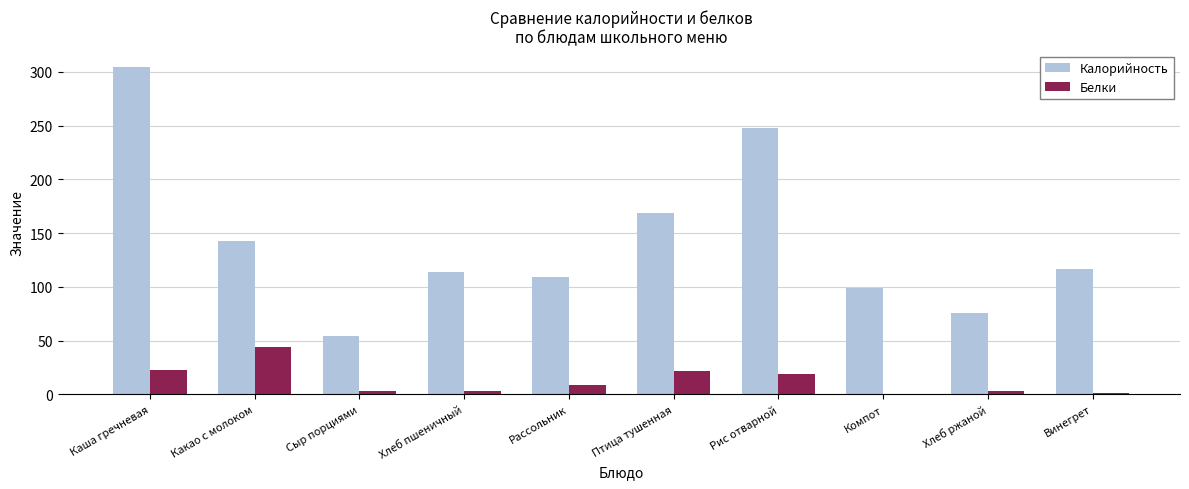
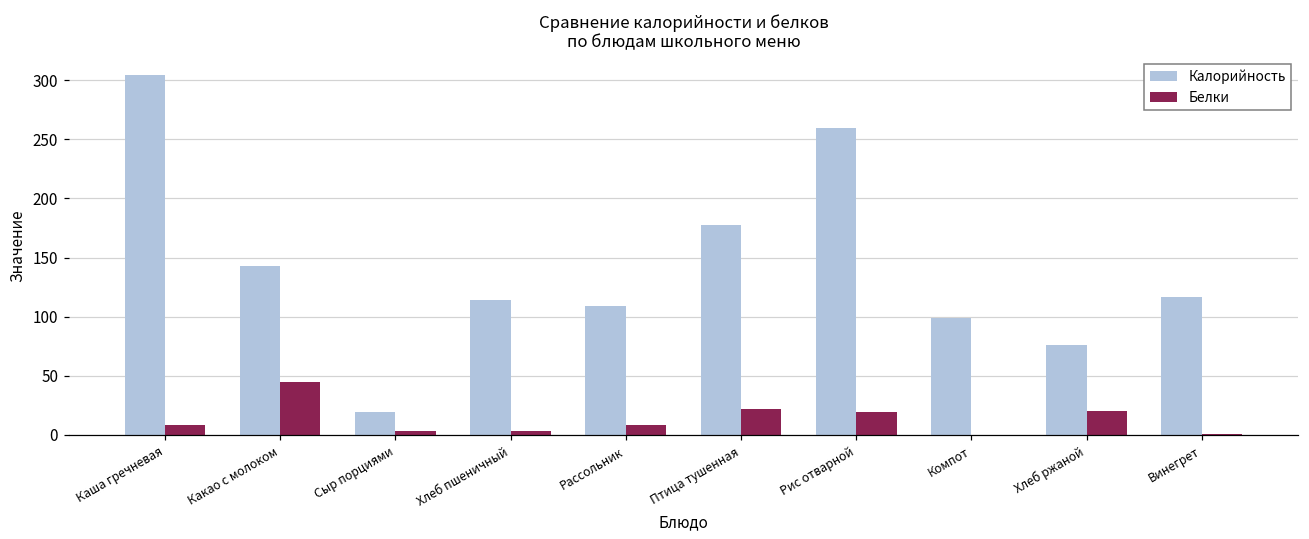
Белки, Каша гречневая: 22 -> 8
Калорийность, Сыр порциями: 54 -> 19
Калорийность, Птица тушенная: 169 -> 178
Калорийность, Рис отварной: 248 -> 259
Белки, Хлеб ржаной: 3 -> 20
